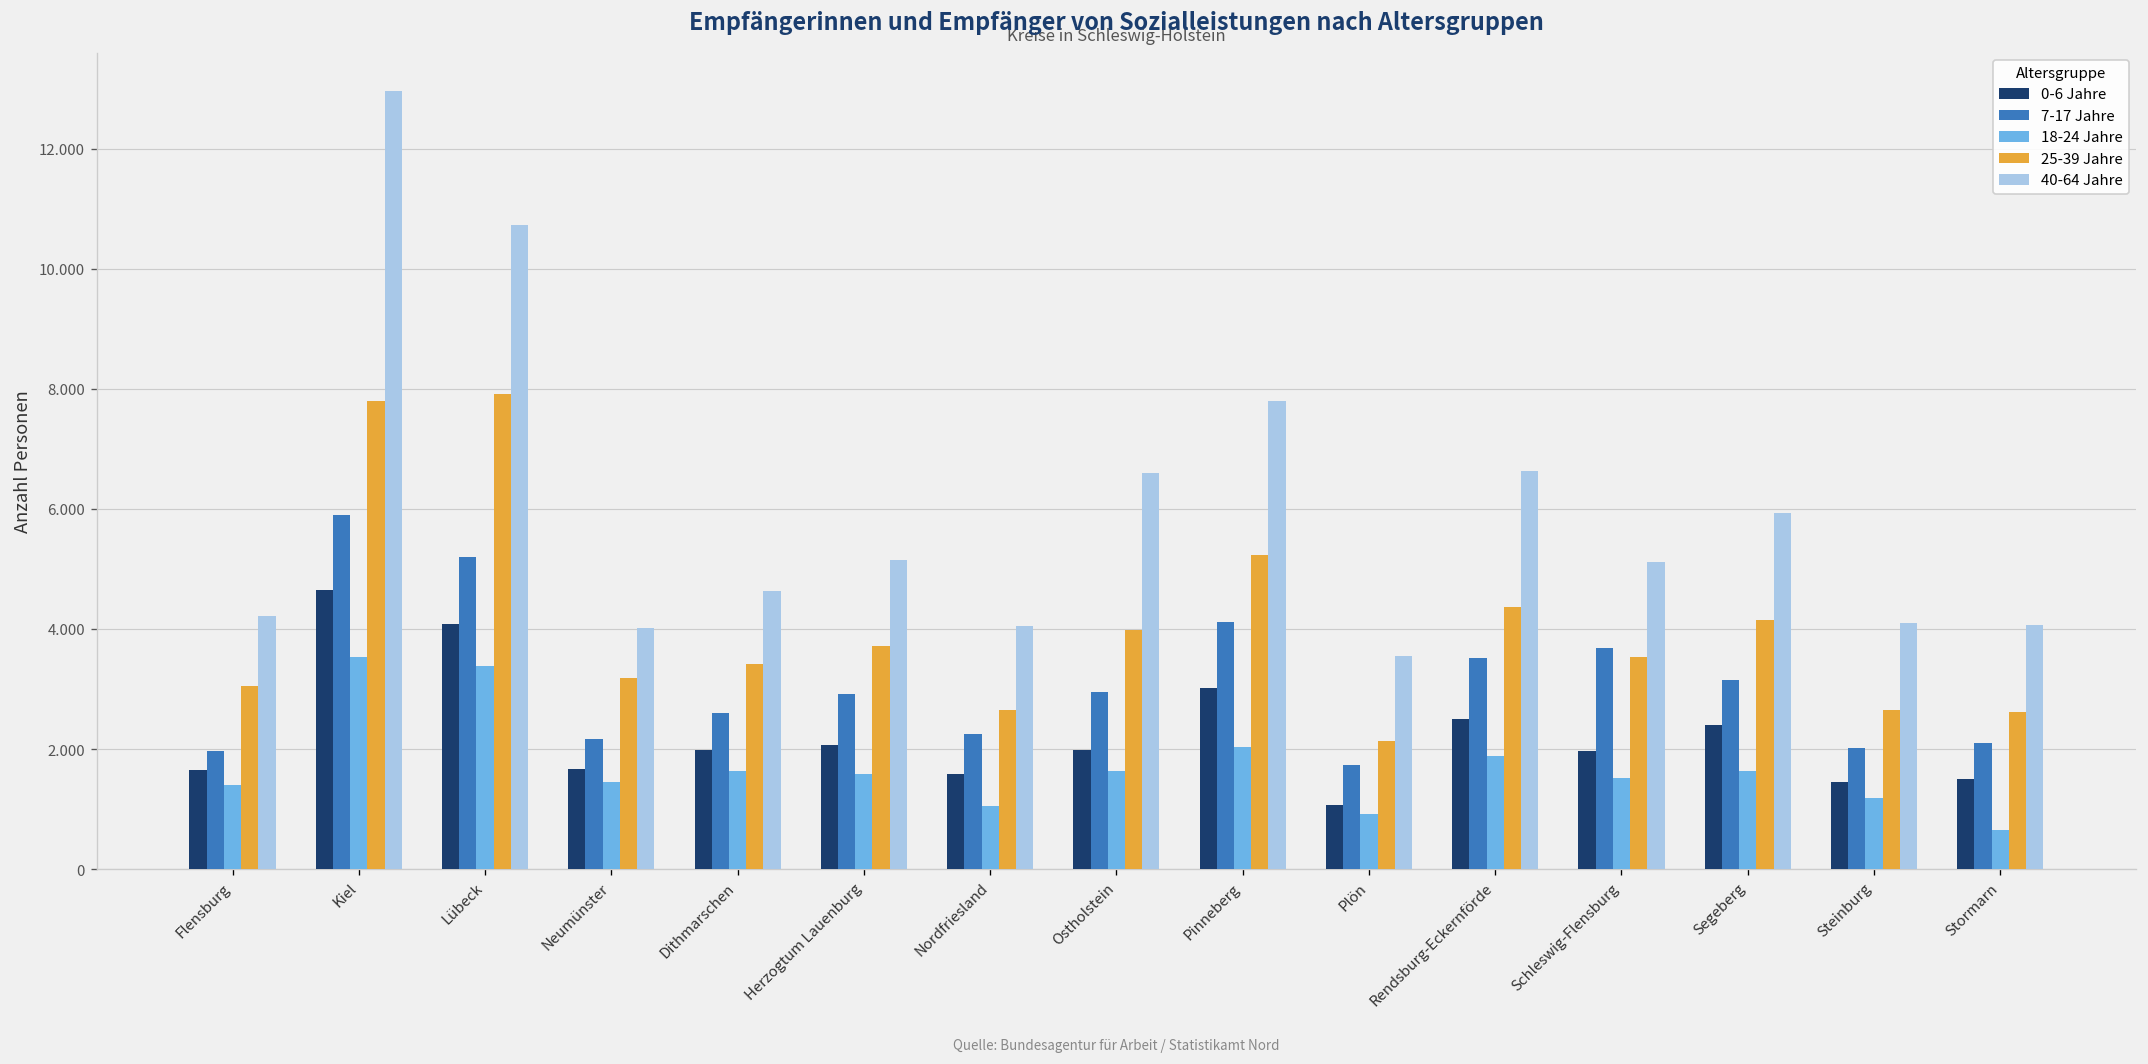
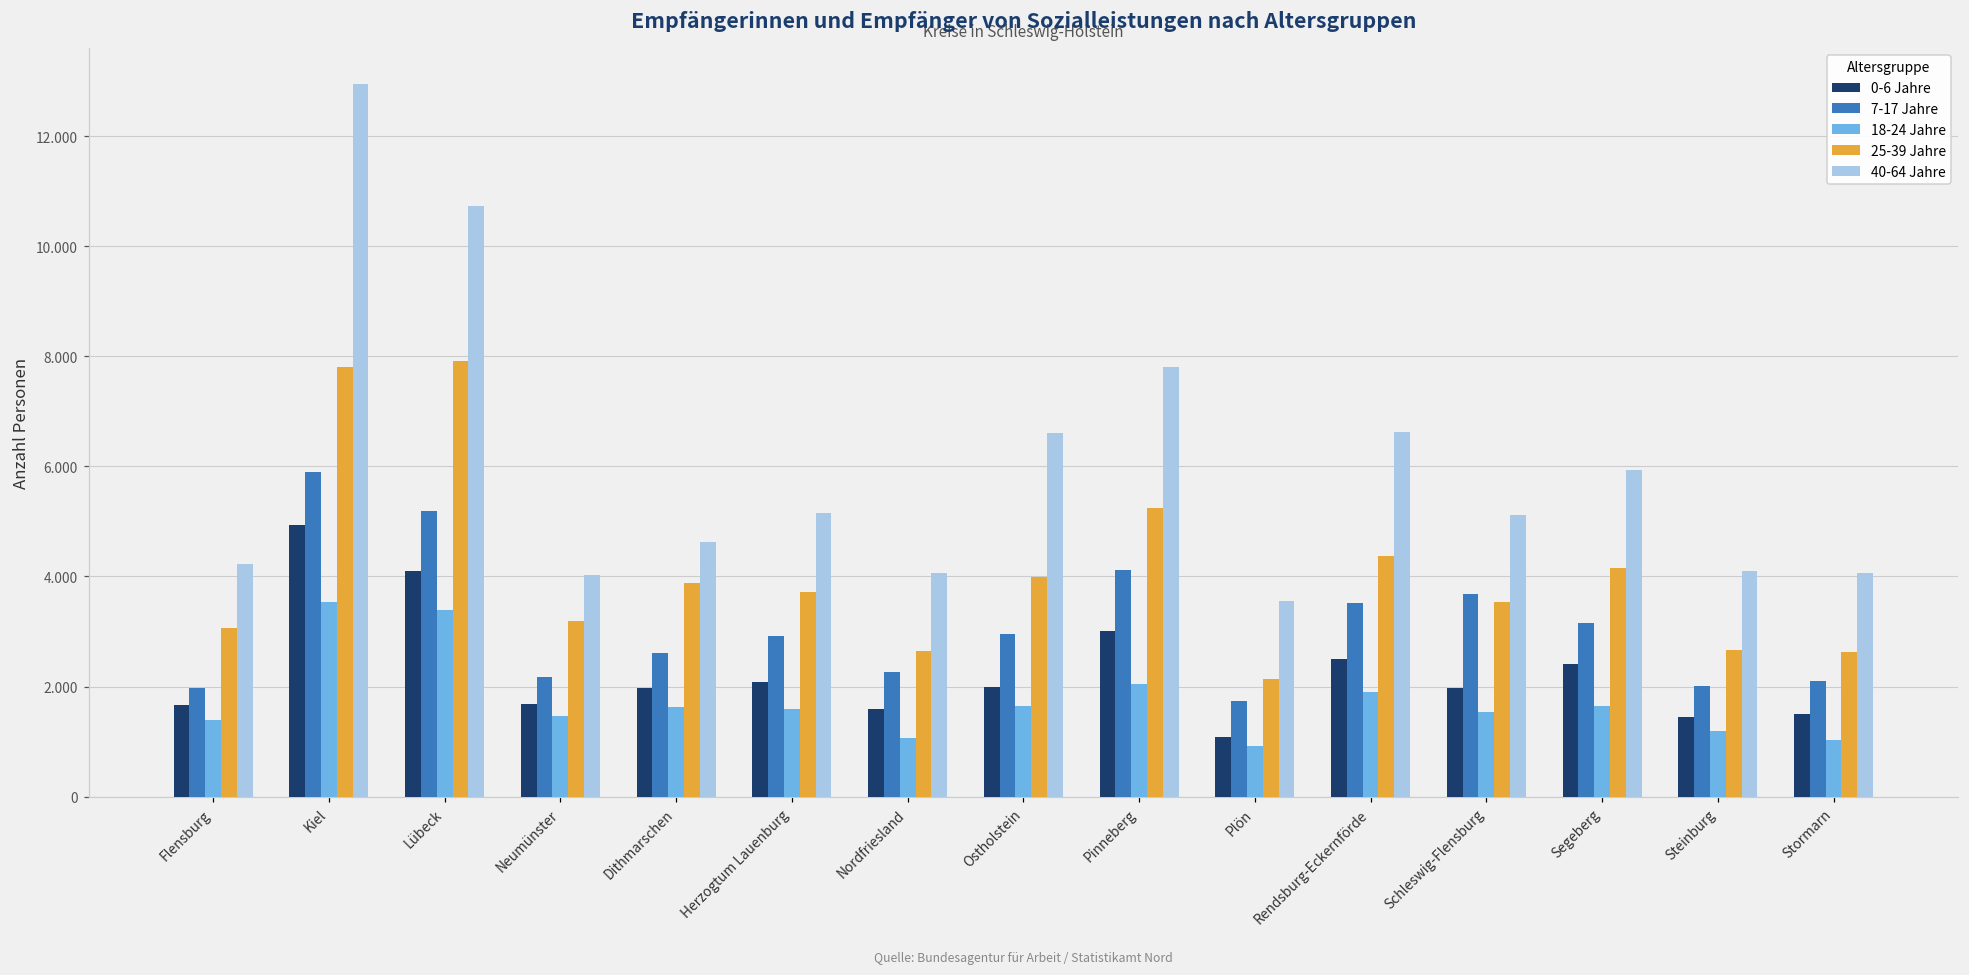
0-6 Jahre, Kiel: 4.7 -> 4.9
25-39 Jahre, Dithmarschen: 3.4 -> 3.9
18-24 Jahre, Stormarn: 0.7 -> 1.0
